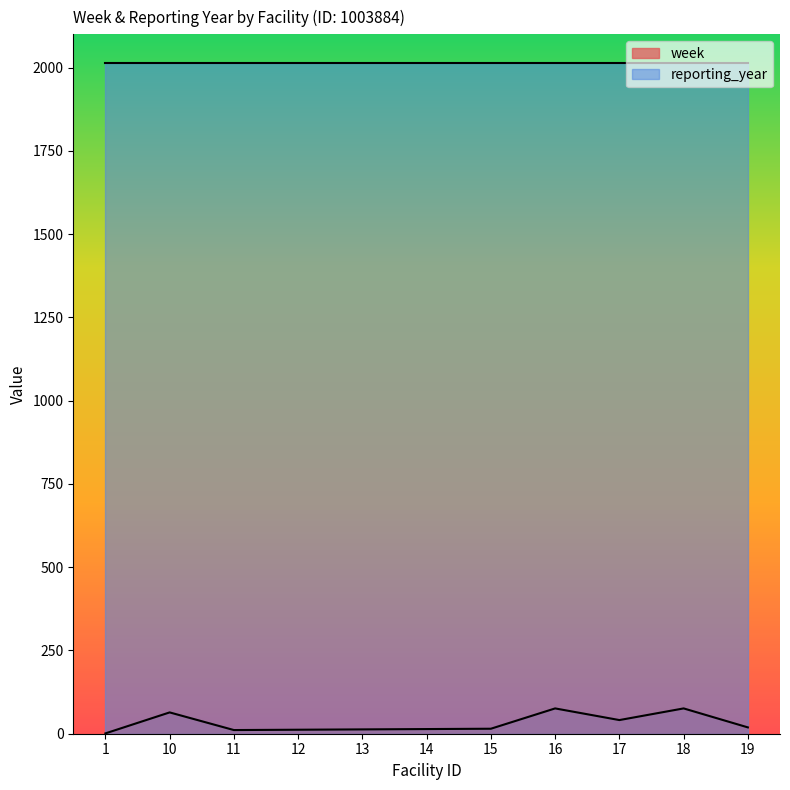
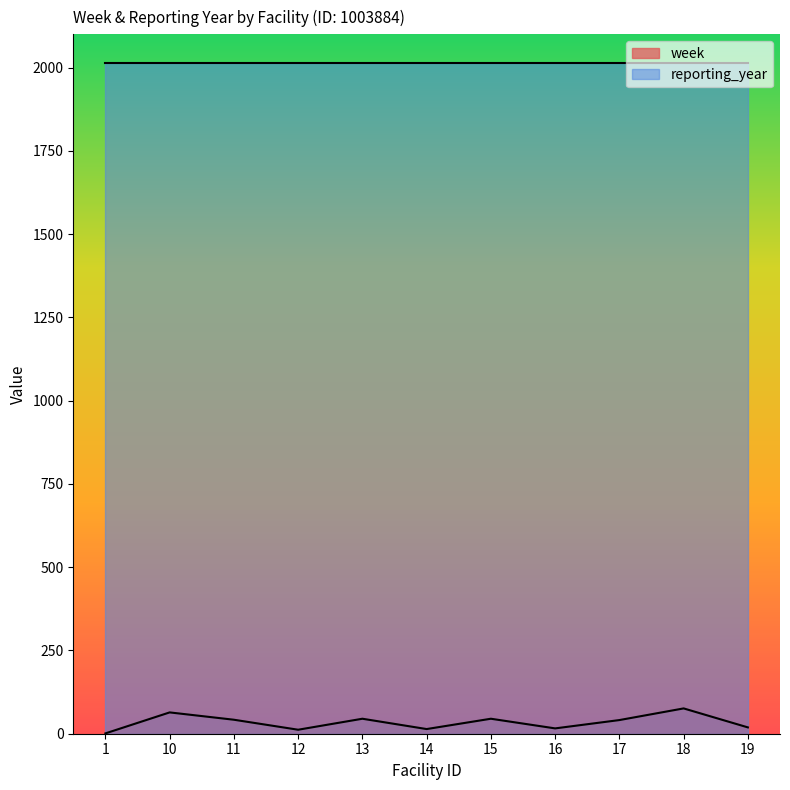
week, 11: 10 -> 40
week, 13: 10 -> 50
week, 15: 20 -> 50
week, 16: 80 -> 20
